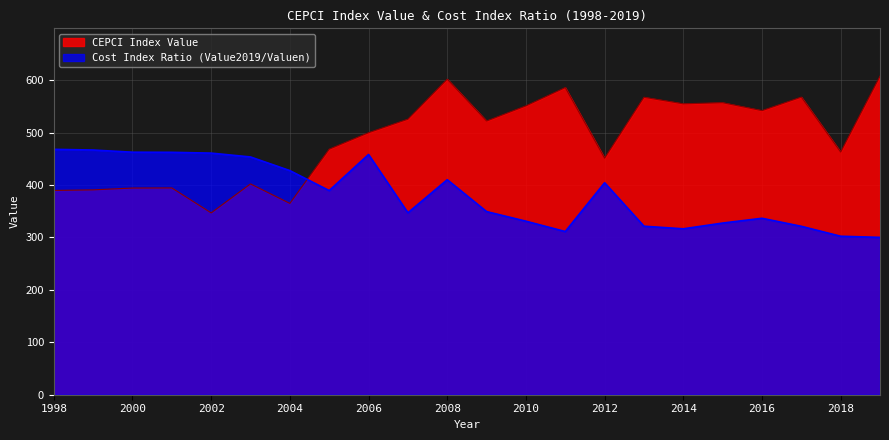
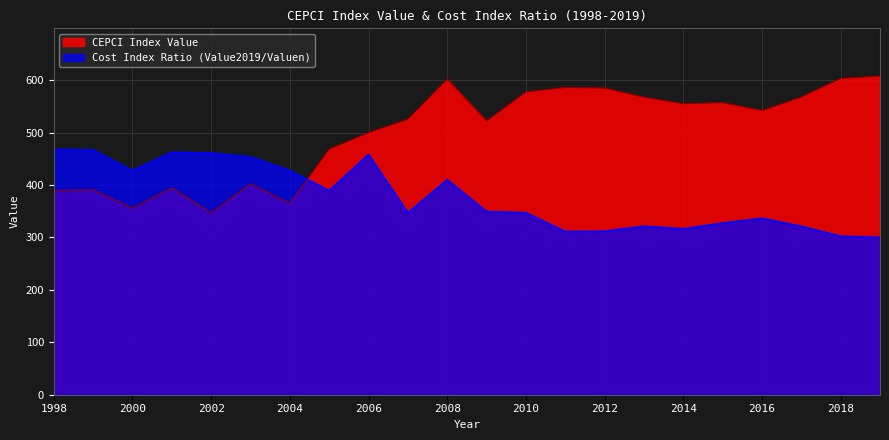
CEPCI Index Value, 2000: 390 -> 360
Cost Index Ratio (Value2019/Valuen), 2000: 460 -> 430
CEPCI Index Value, 2010: 550 -> 580
Cost Index Ratio (Value2019/Valuen), 2010: 330 -> 350
CEPCI Index Value, 2012: 450 -> 580
Cost Index Ratio (Value2019/Valuen), 2012: 400 -> 310
CEPCI Index Value, 2018: 460 -> 600
